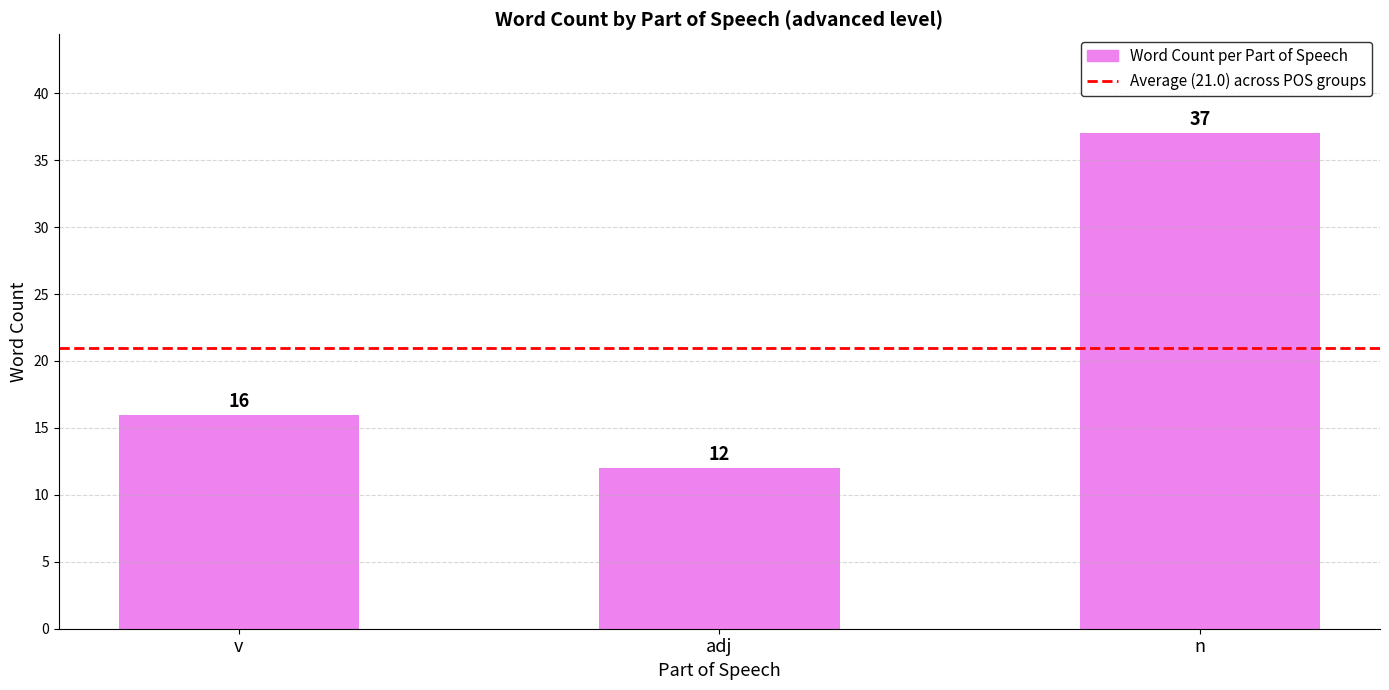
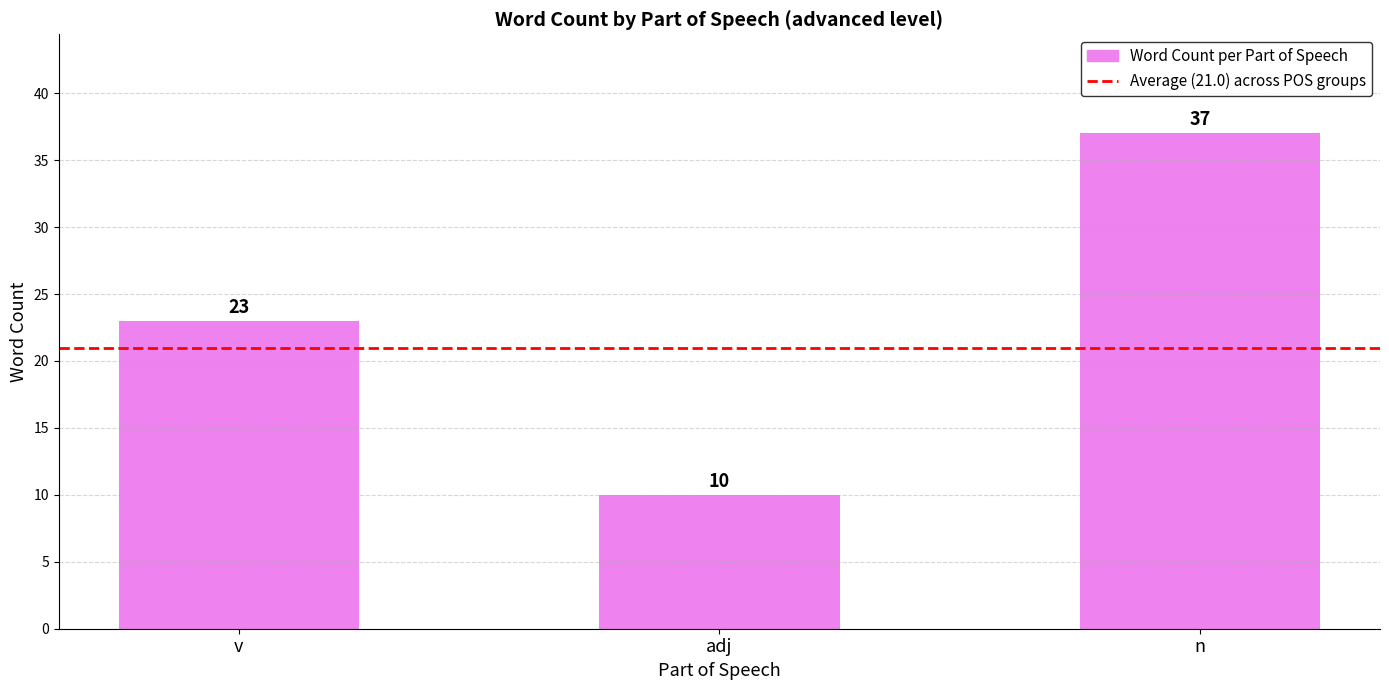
v: 16 -> 23
adj: 12 -> 10
